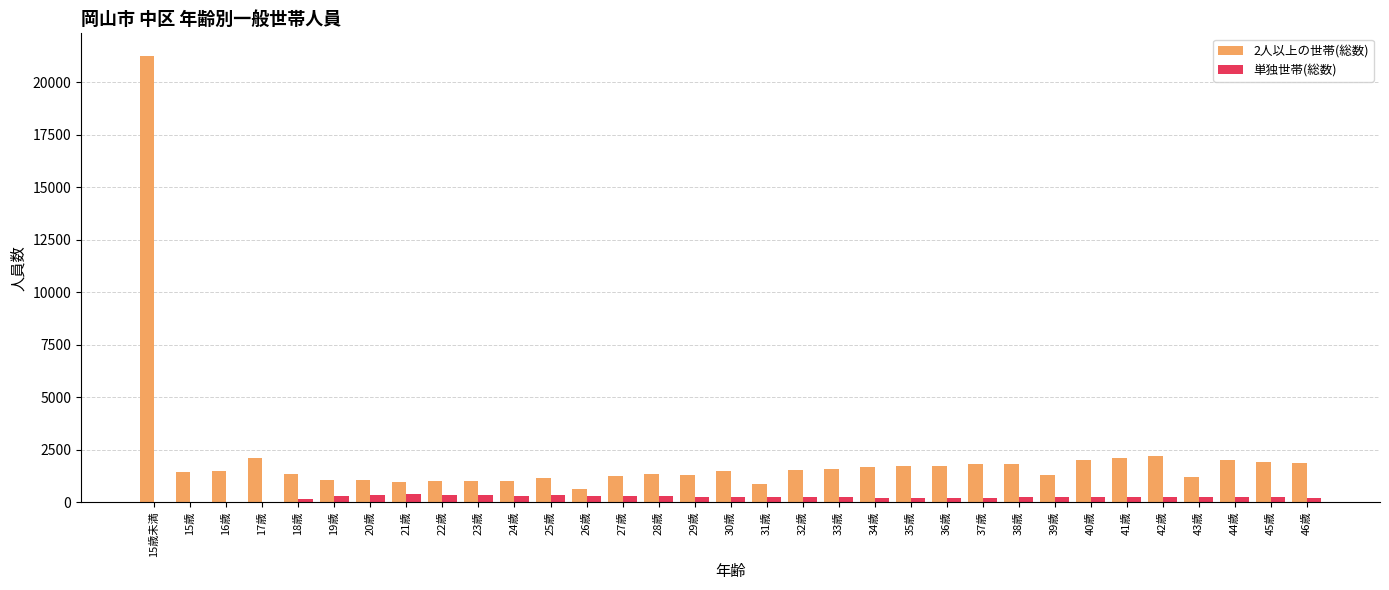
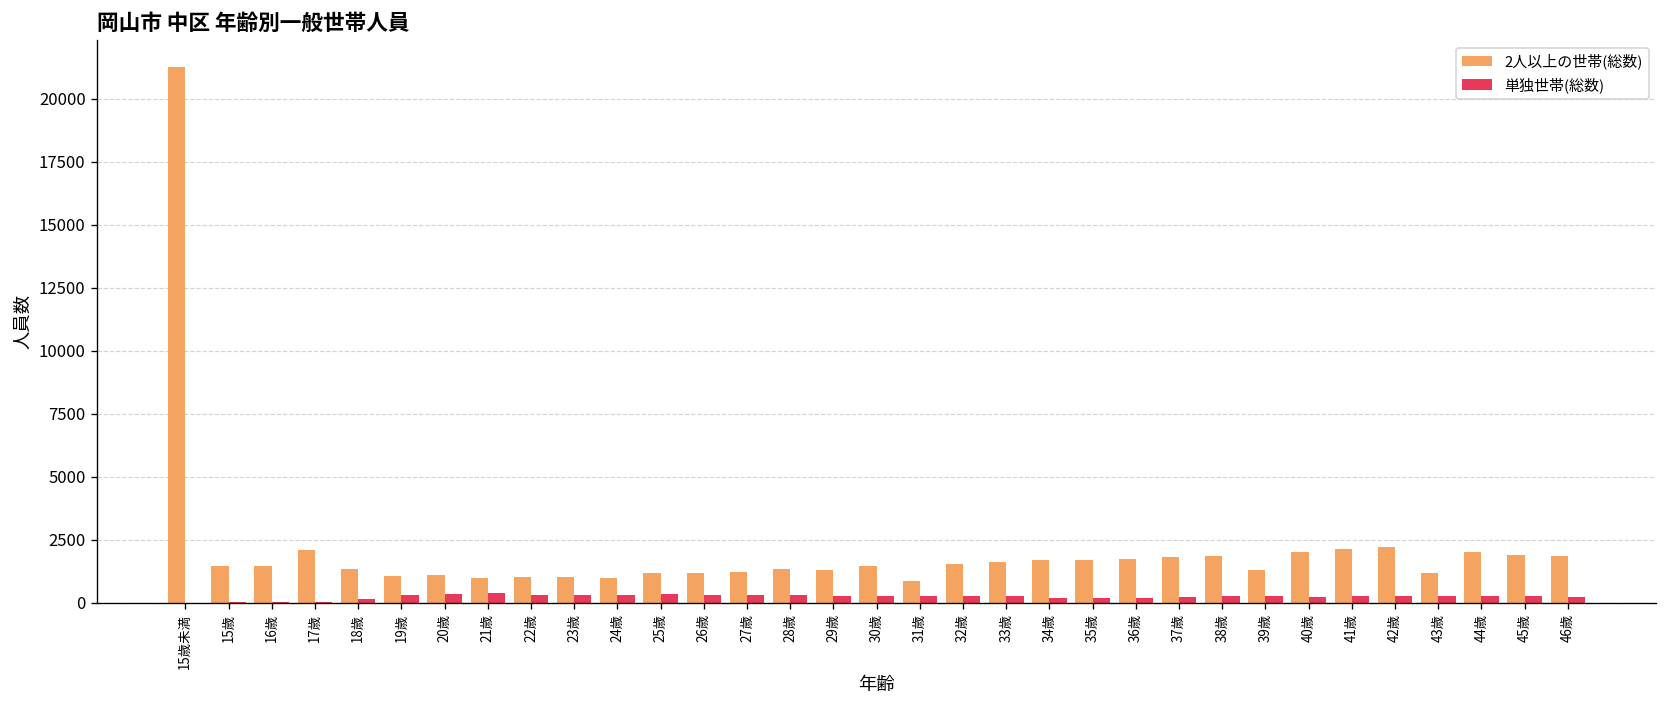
2人以上の世帯(総数), 26歳: 600 -> 1200
